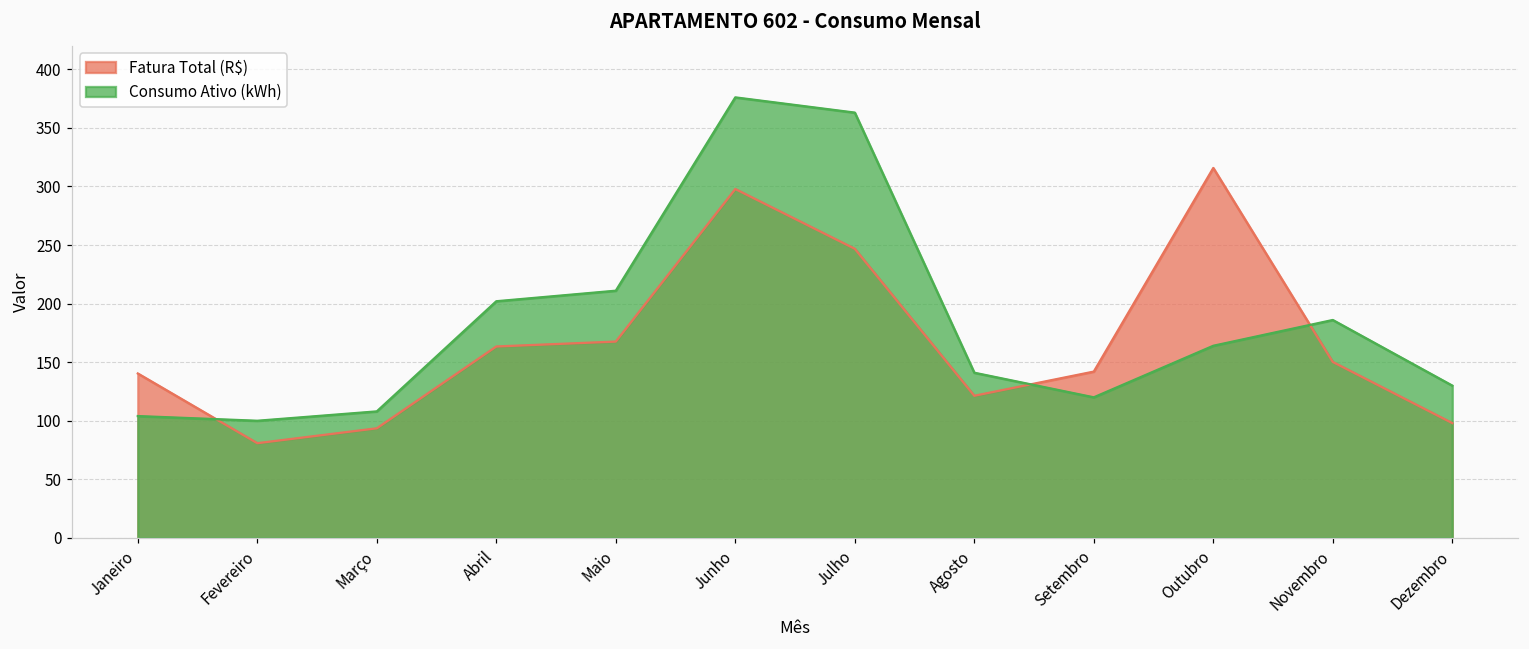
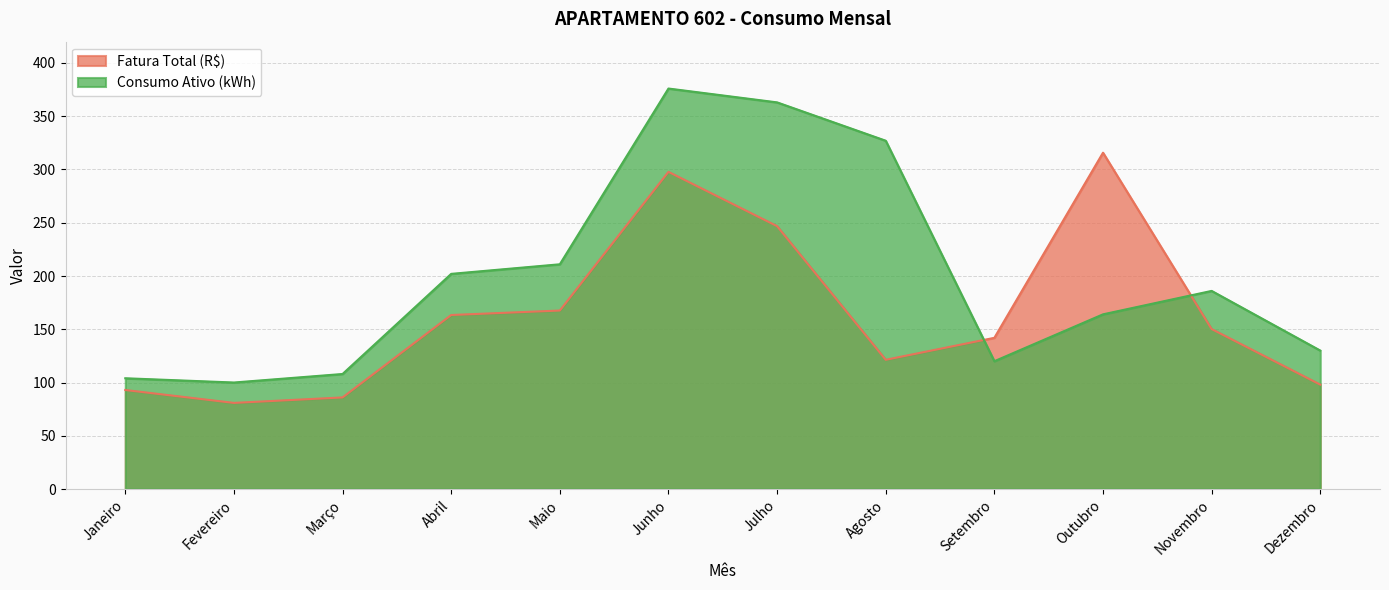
Fatura Total (R$), Janeiro: 140 -> 93
Fatura Total (R$), Março: 94 -> 86
Consumo Ativo (kWh), Agosto: 141 -> 327
